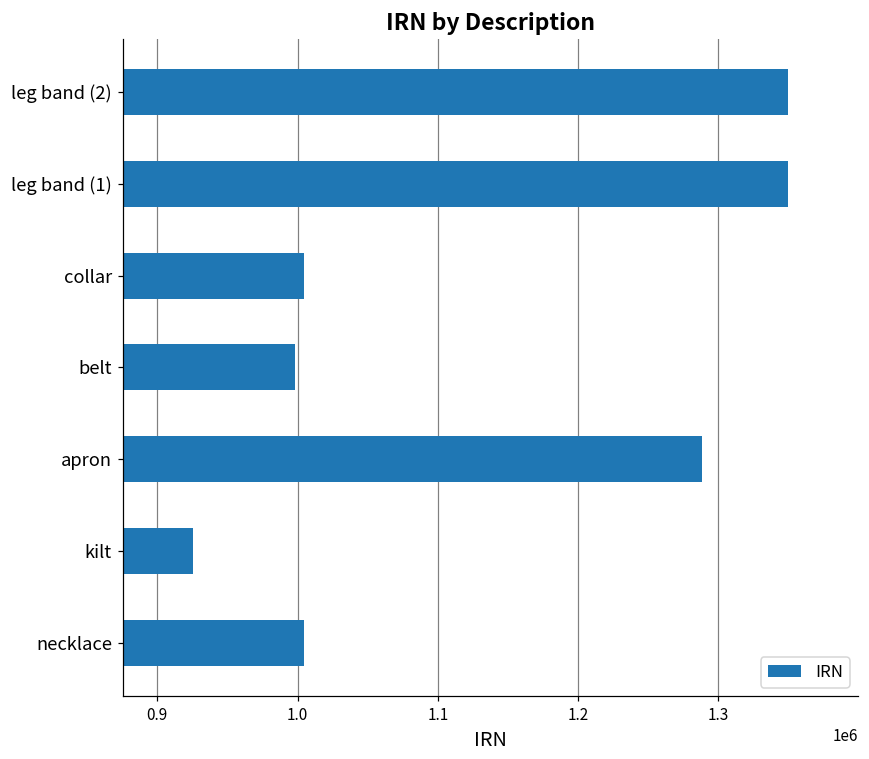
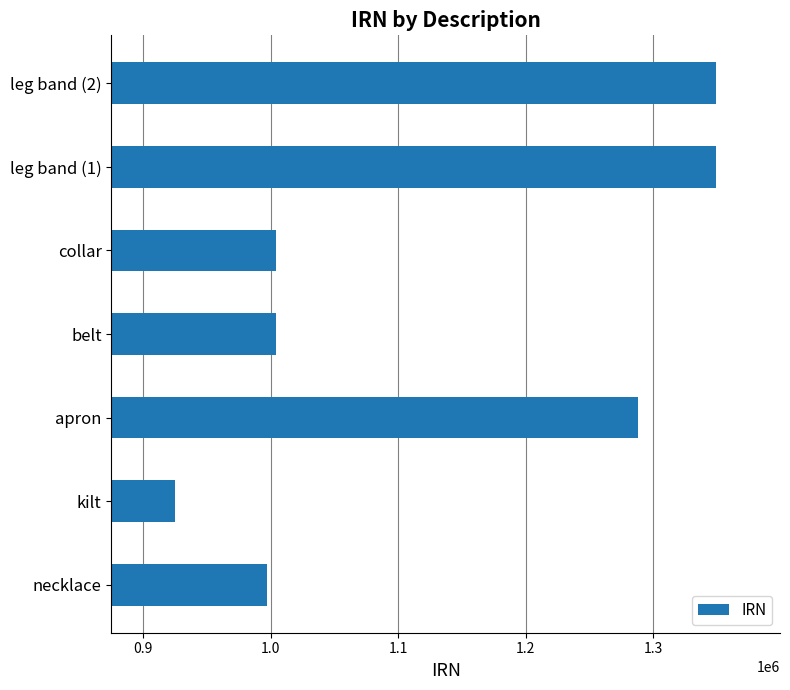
belt: 998000 -> 1005000
necklace: 1005000 -> 997000
